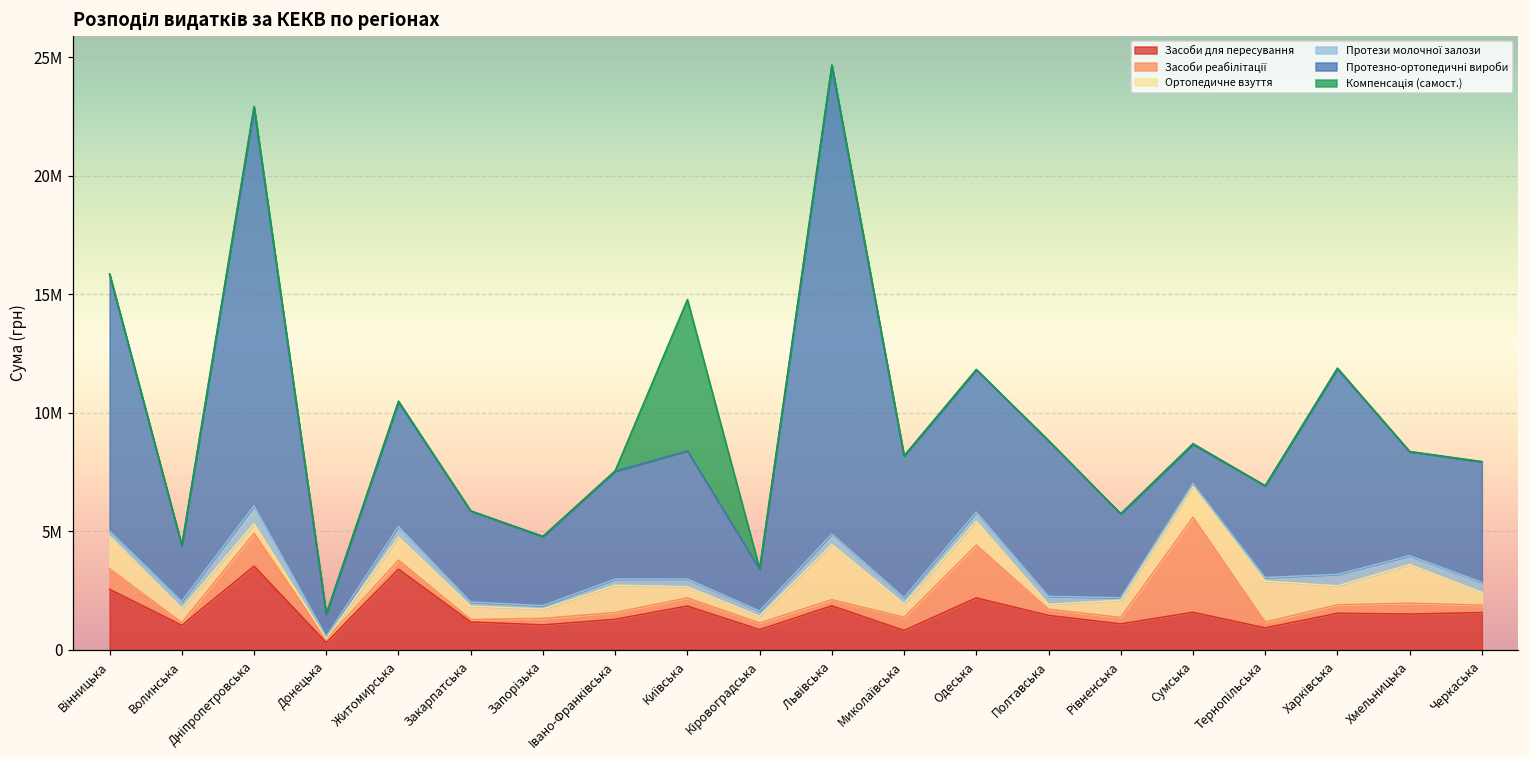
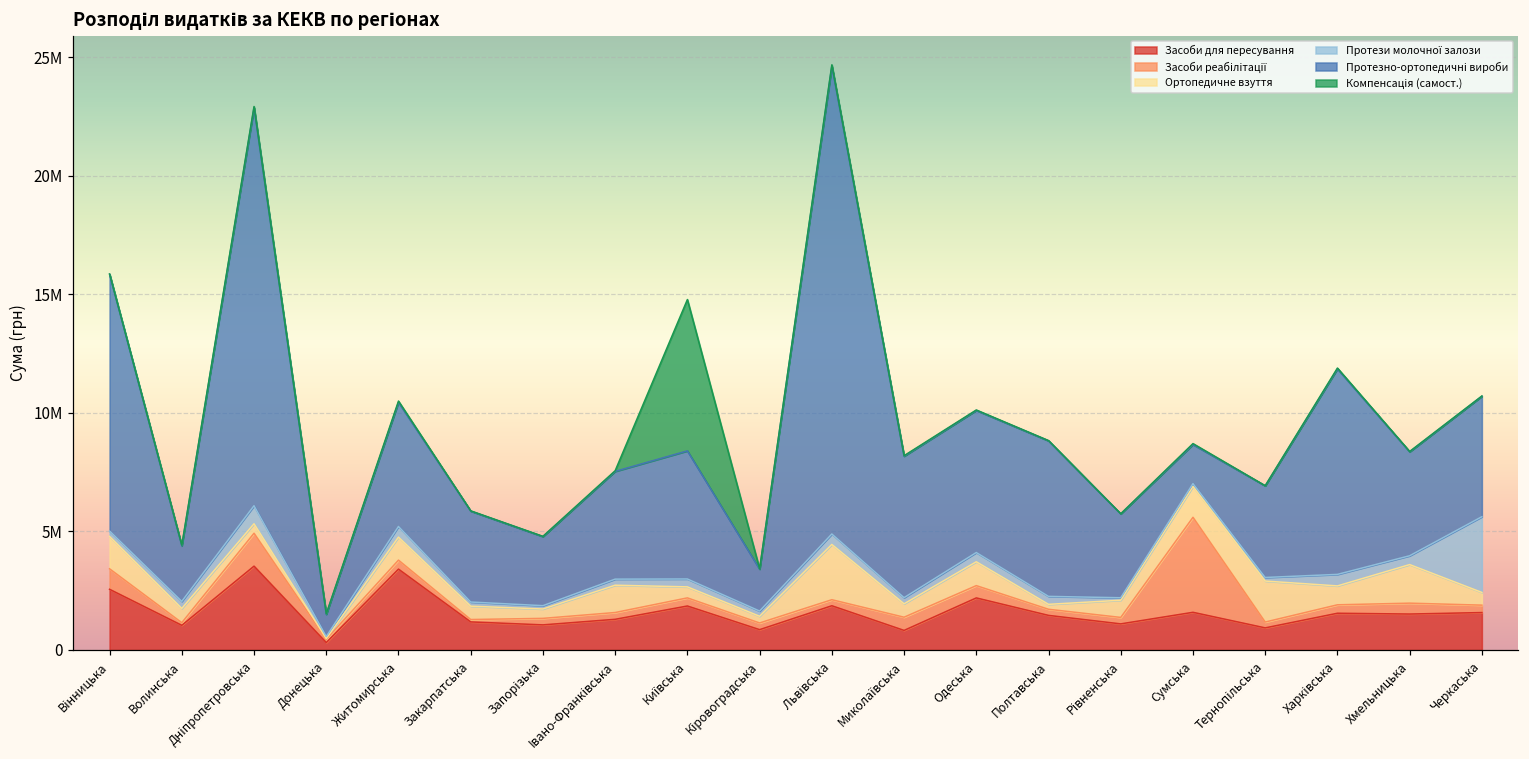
Засоби реабілітації, Одеська: 2200000 -> 500000
Протези молочної залози, Черкаська: 400000 -> 3200000
